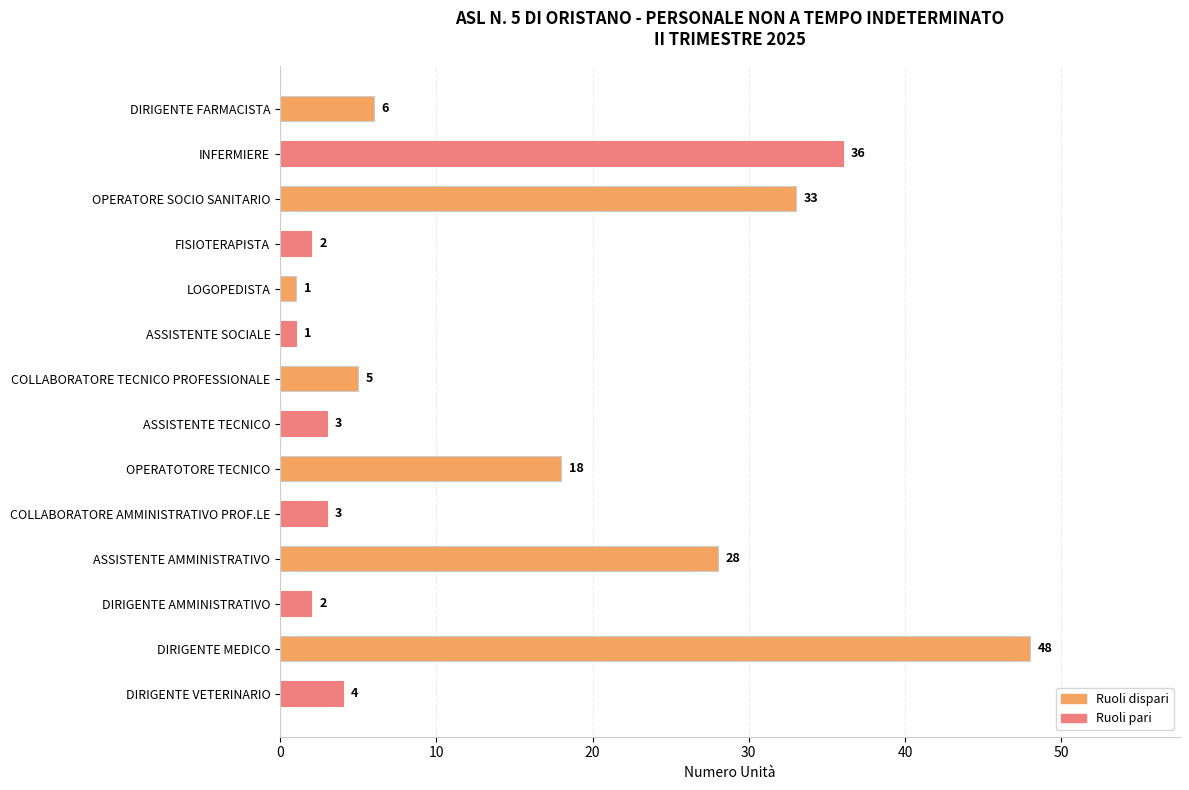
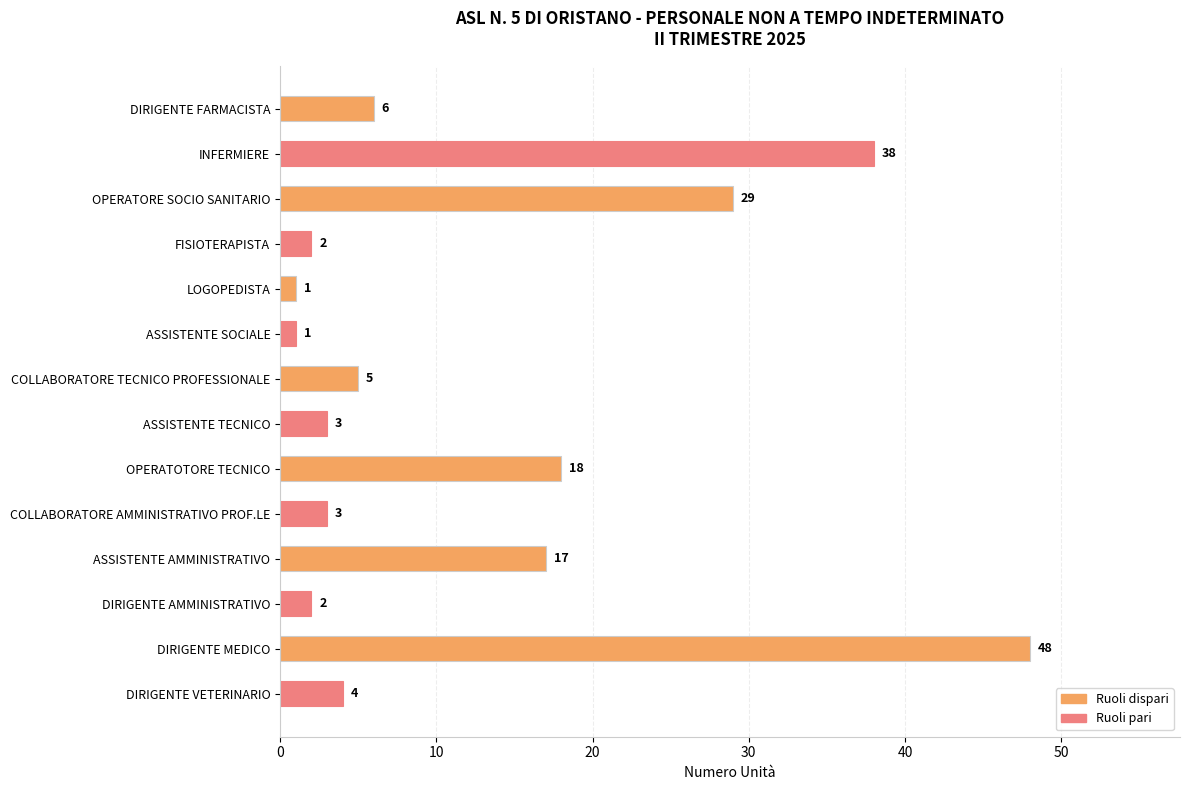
INFERMIERE: 36 -> 38
OPERATORE SOCIO SANITARIO: 33 -> 29
ASSISTENTE AMMINISTRATIVO: 28 -> 17
